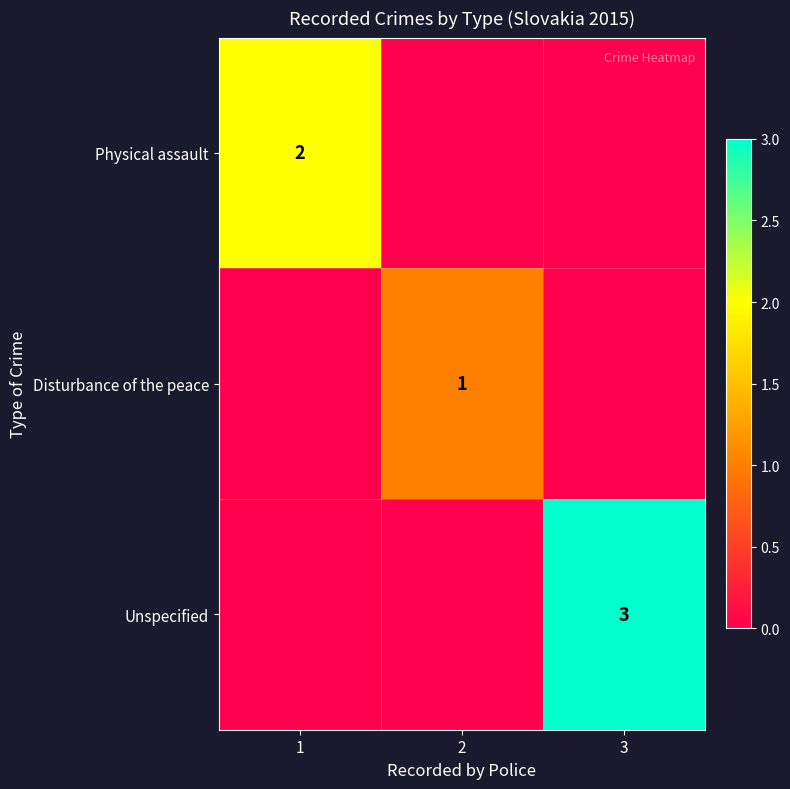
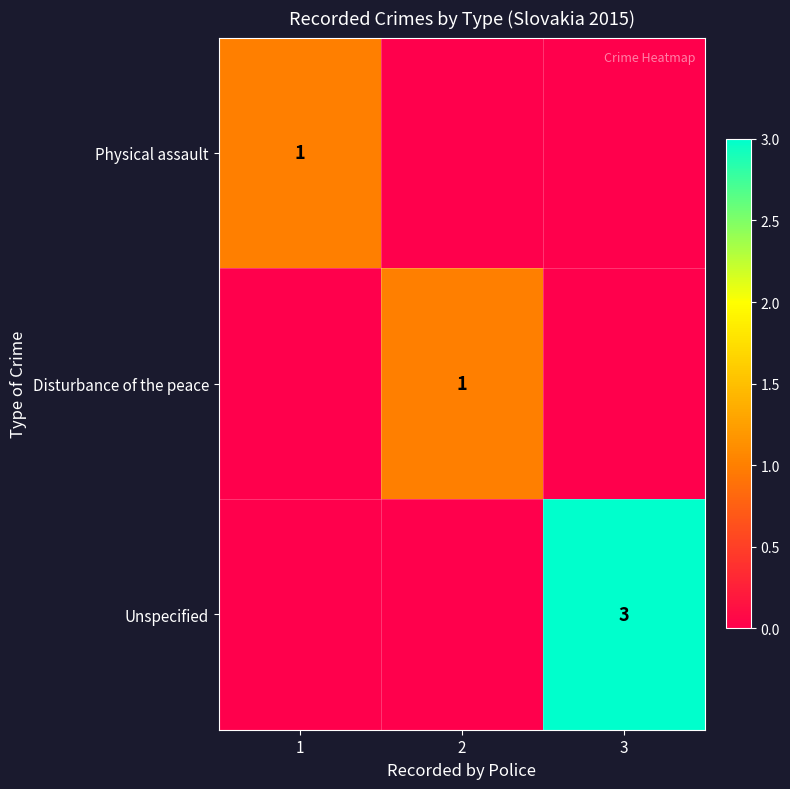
Physical assault, 1: 2 -> 1
